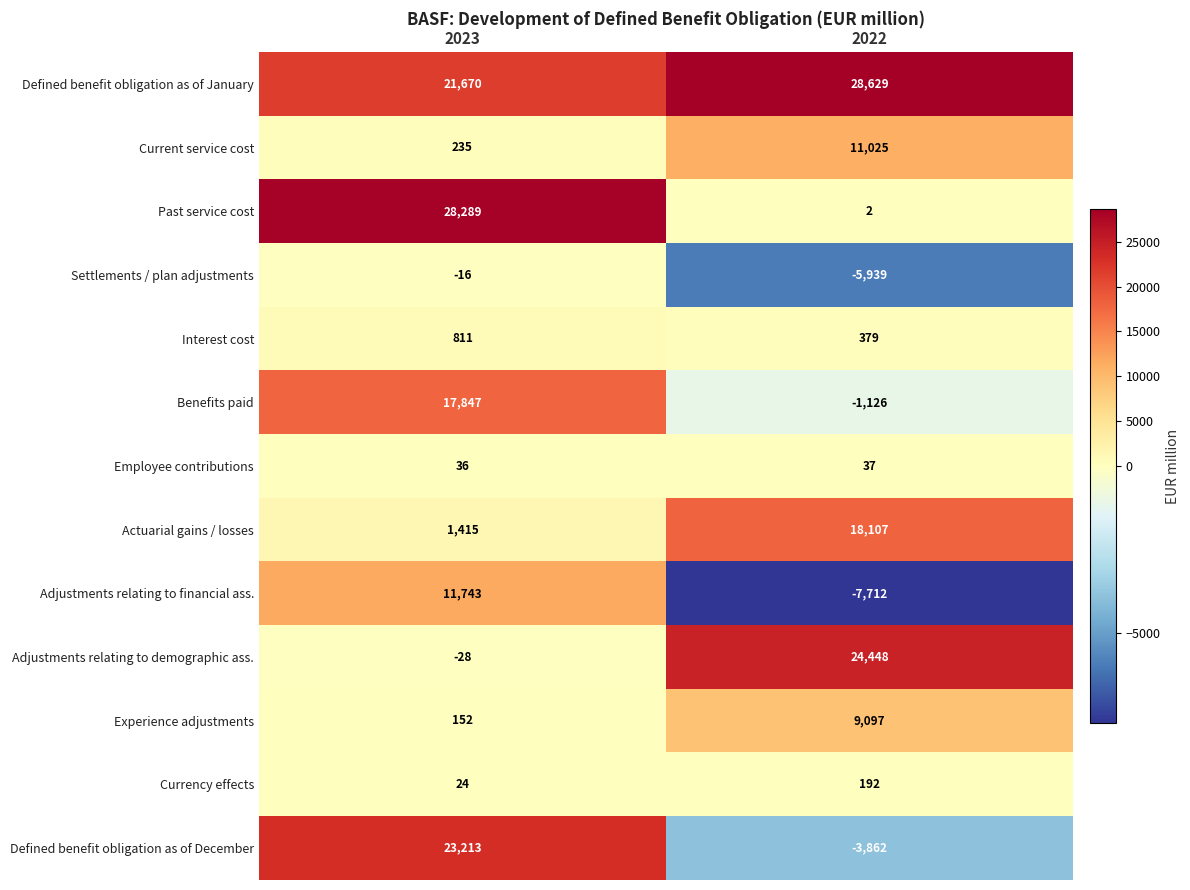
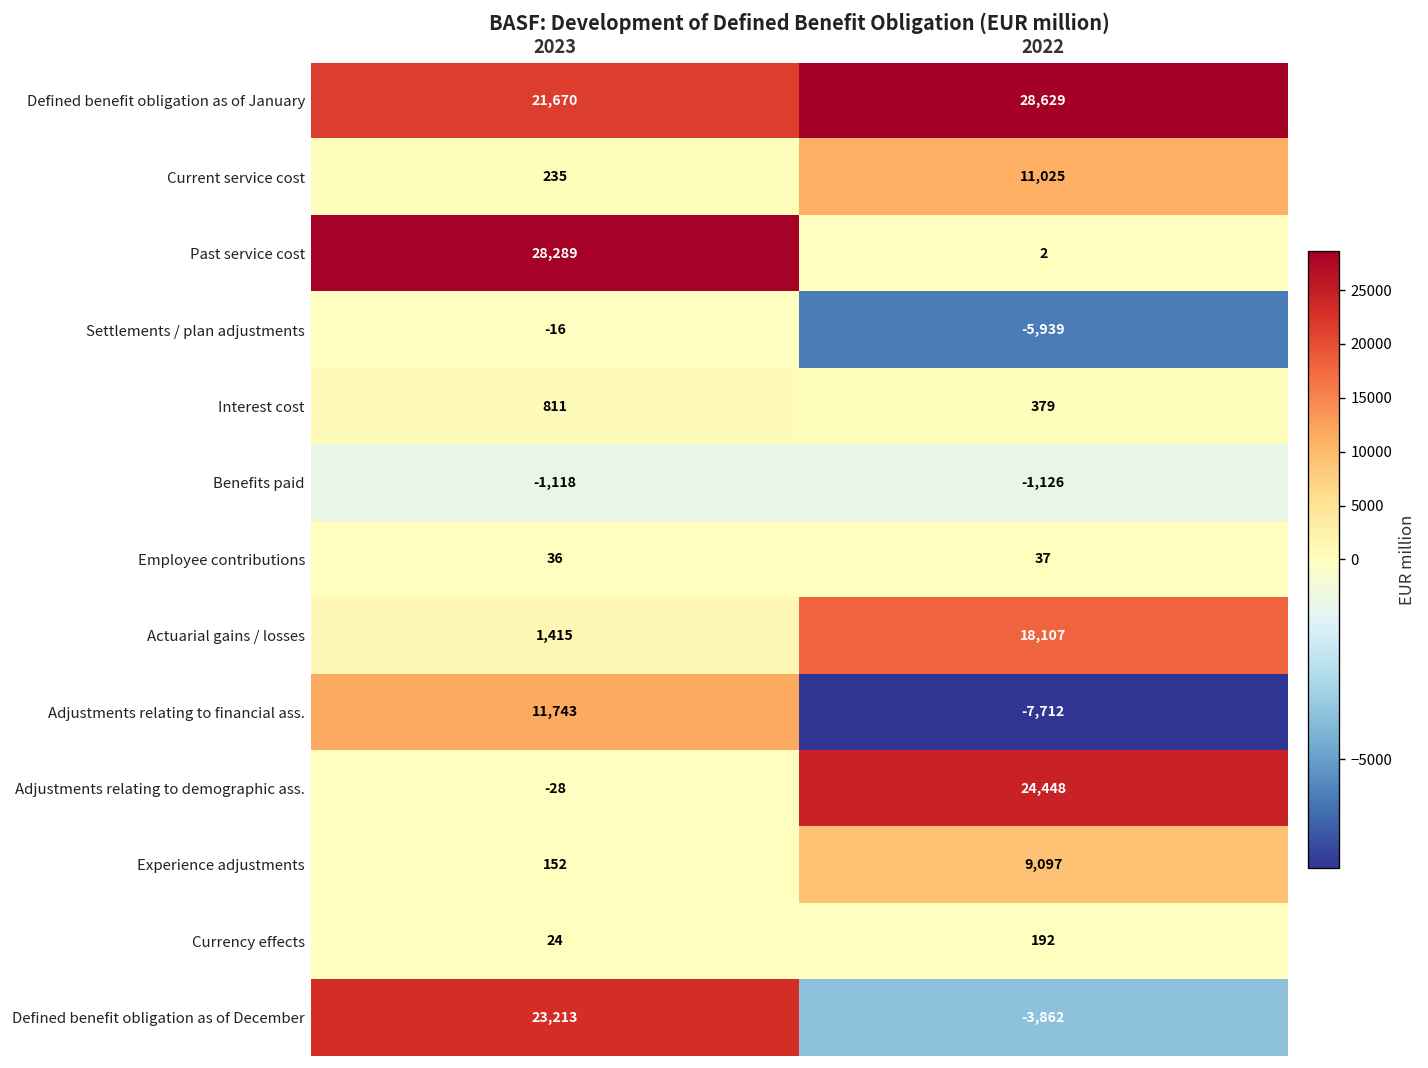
Benefits paid, 2023: 17,847 -> -1,118
